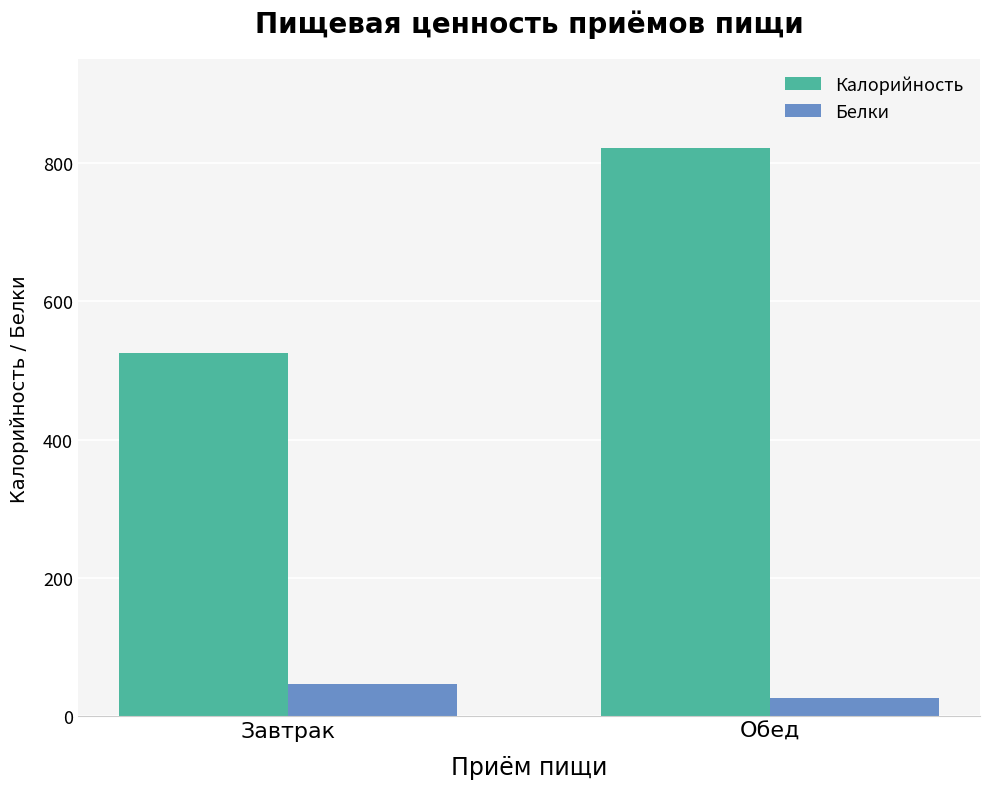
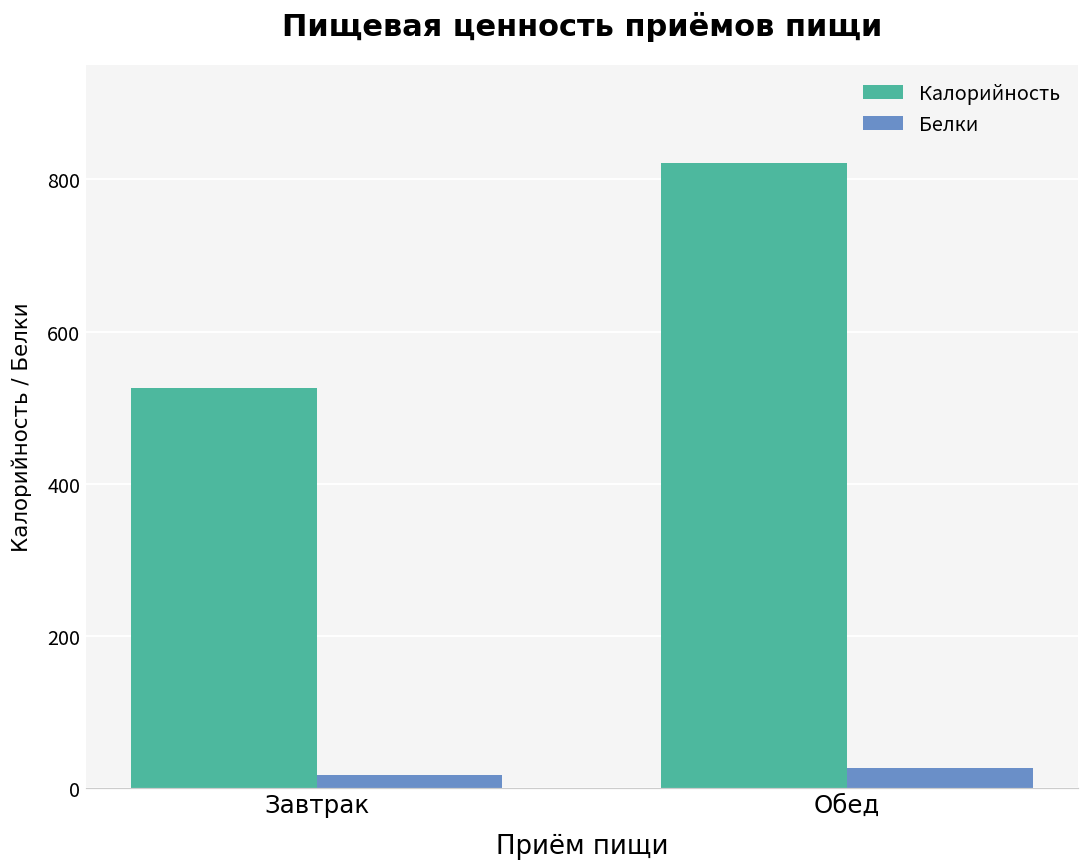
Белки, Завтрак: 50 -> 20
